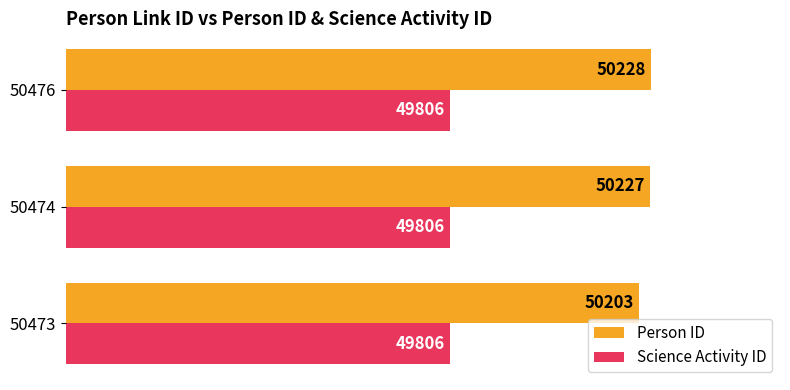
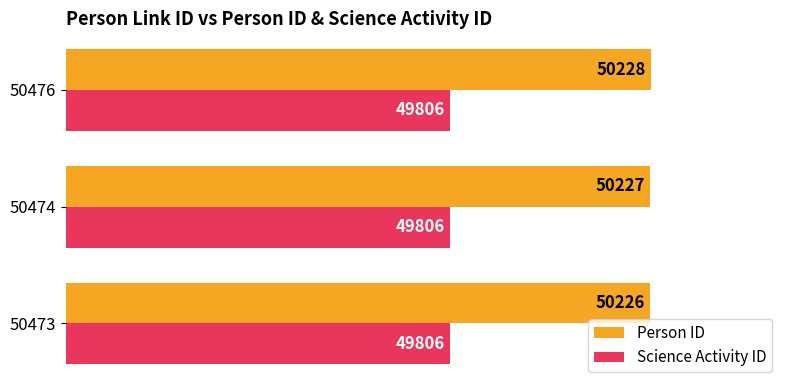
Person ID, 50473: 50203 -> 50226
